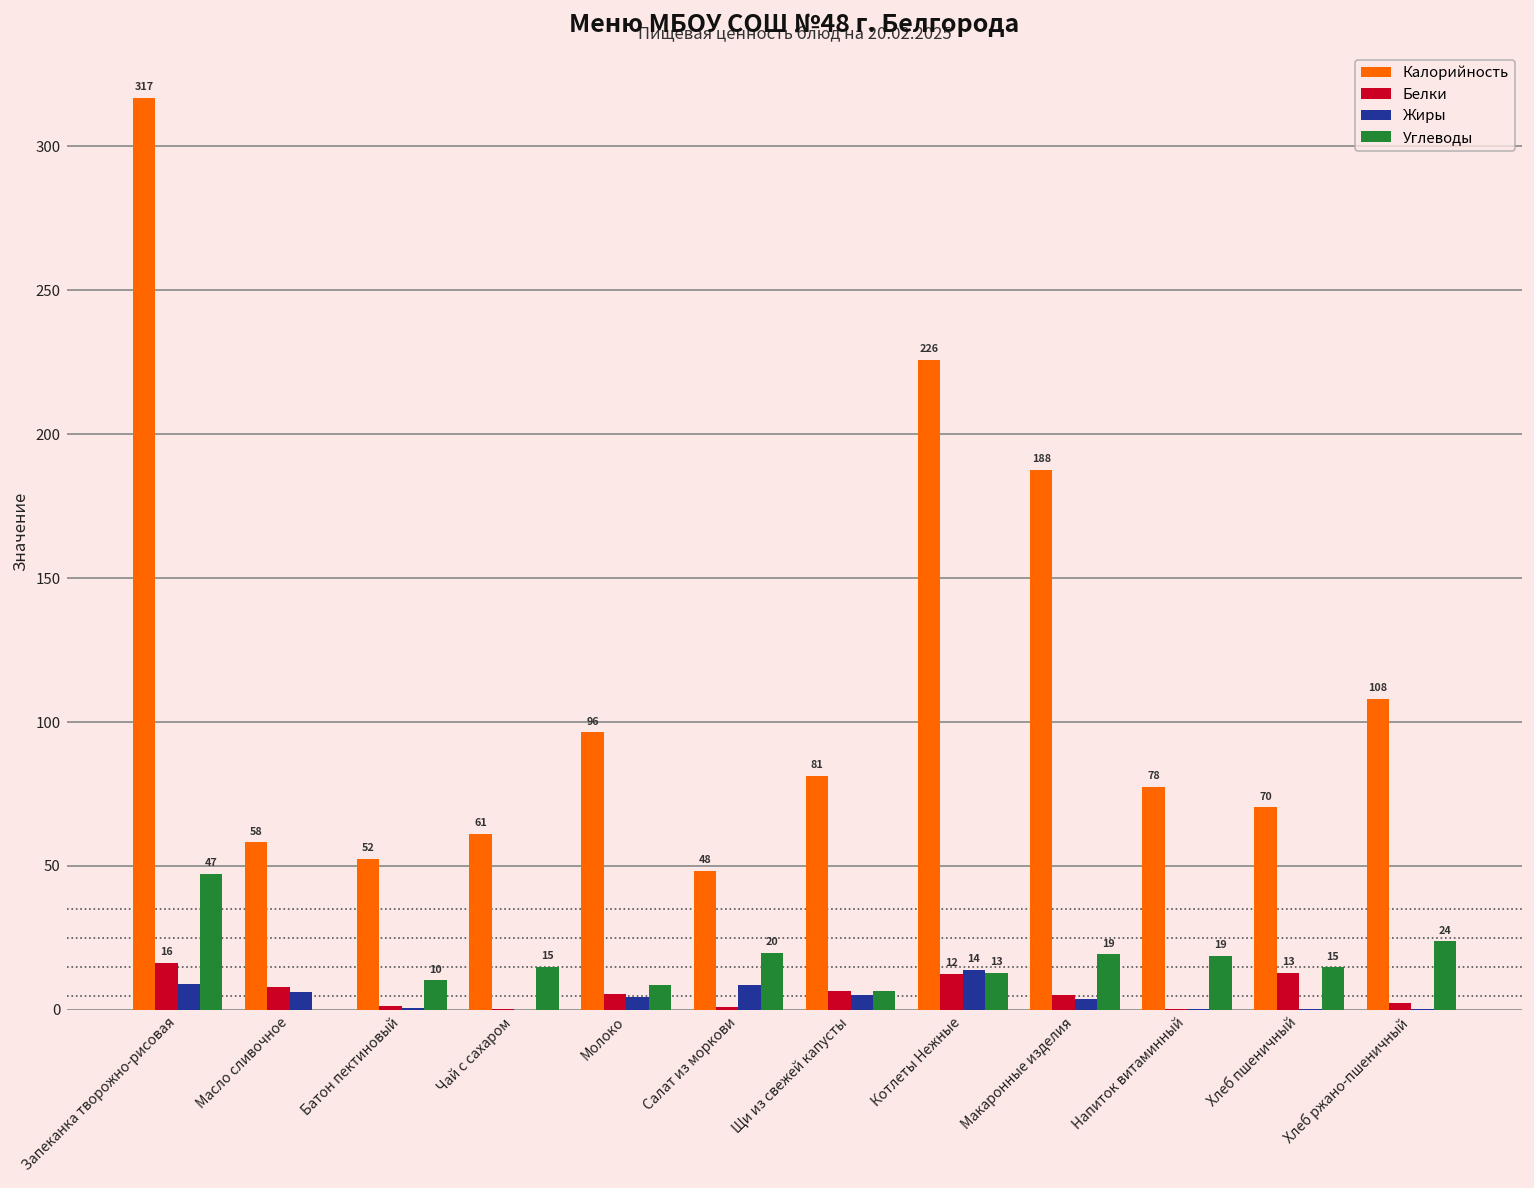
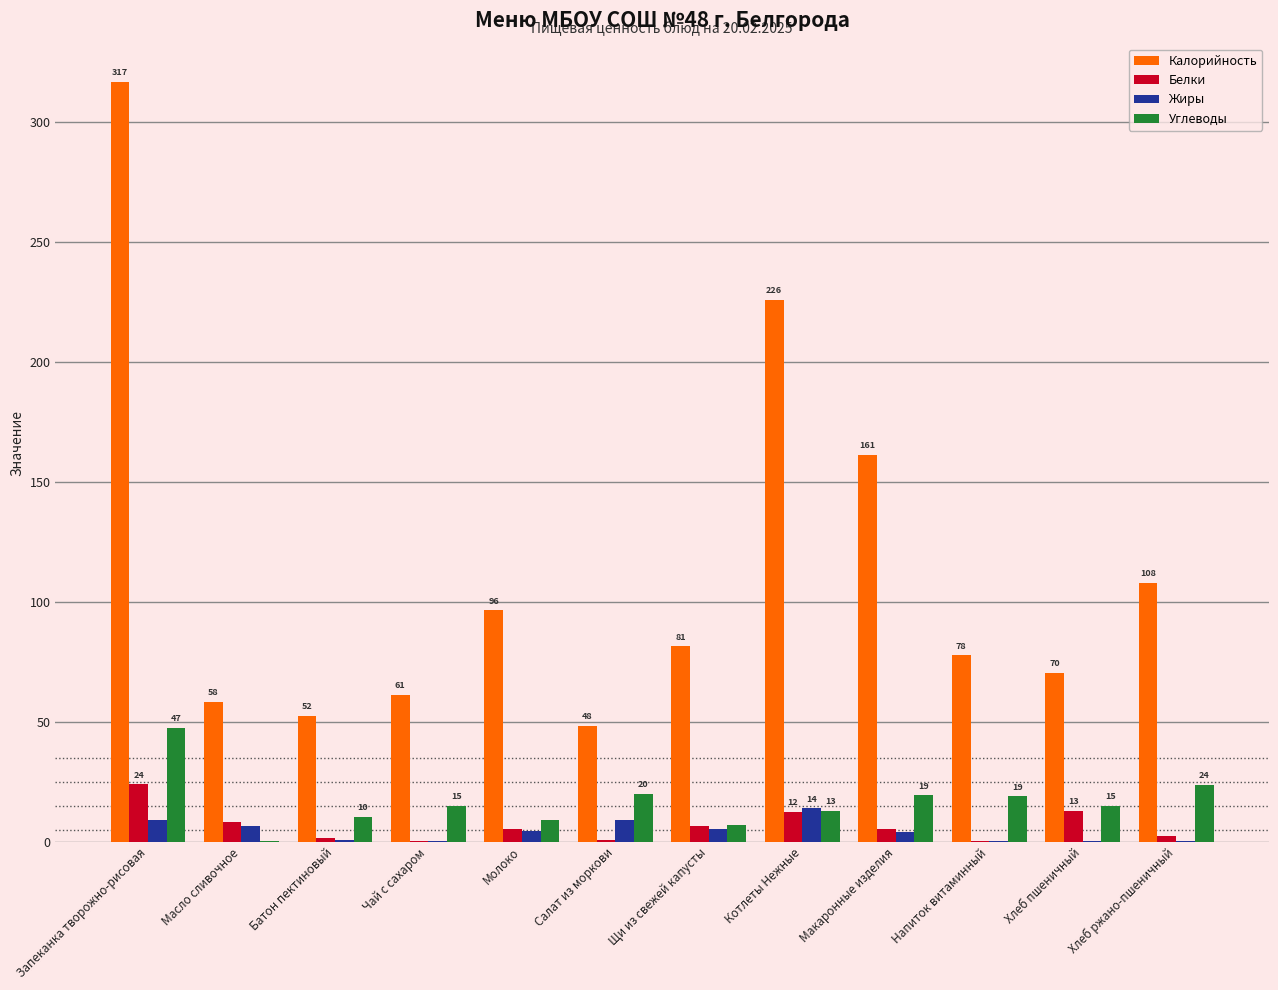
Белки, Запеканка творожно-рисовая: 16 -> 24
Калорийность, Макаронные изделия: 188 -> 161
